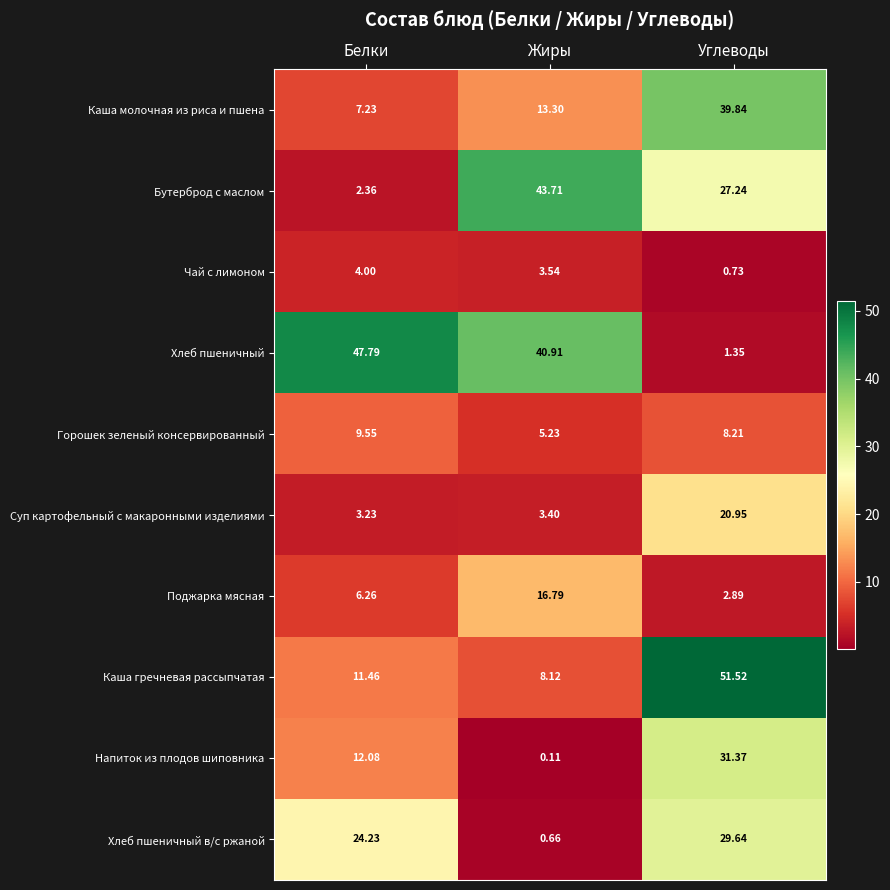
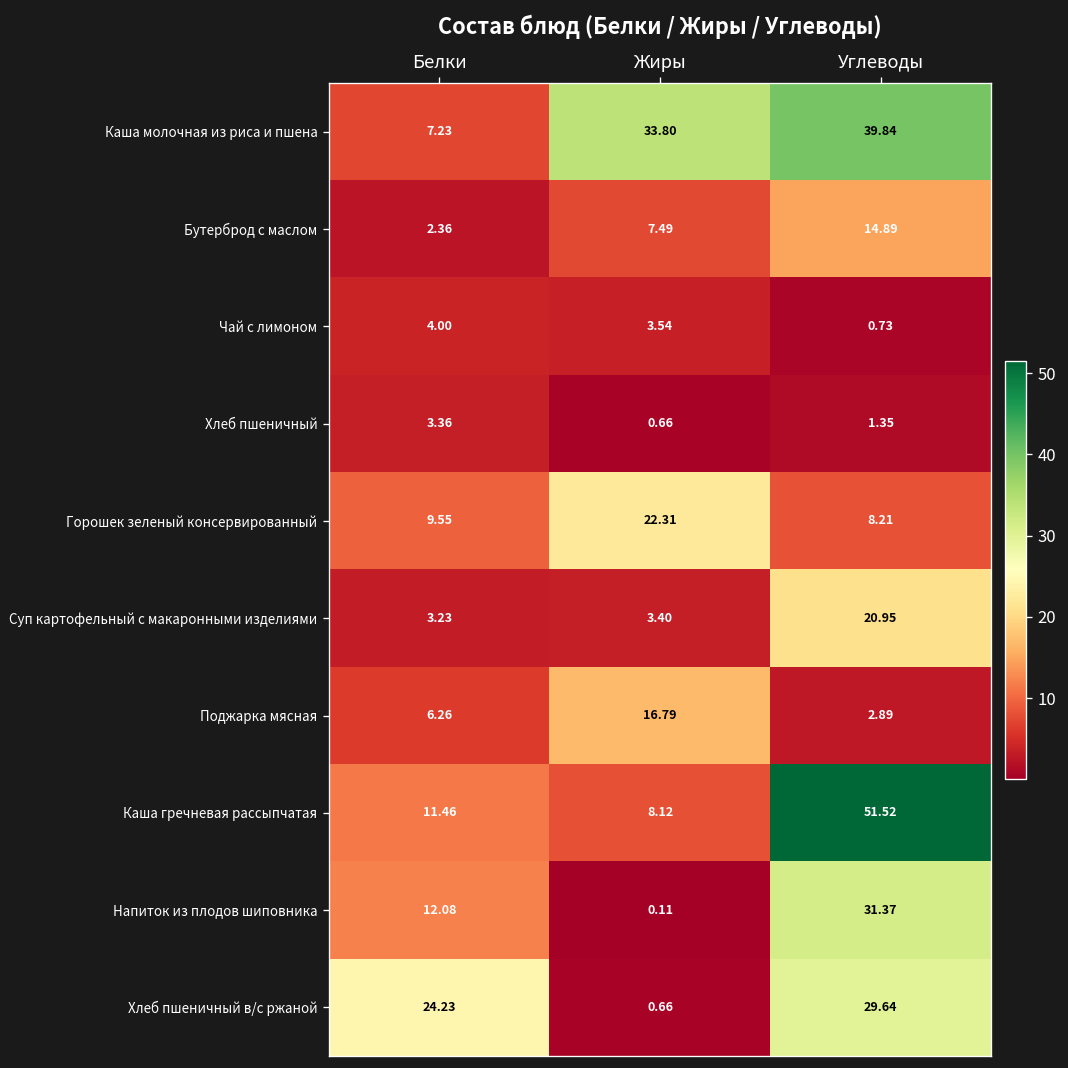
Каша молочная из риса и пшена, Жиры: 13.30 -> 33.80
Бутерброд с маслом, Жиры: 43.71 -> 7.49
Бутерброд с маслом, Углеводы: 27.24 -> 14.89
Хлеб пшеничный, Белки: 47.79 -> 3.36
Хлеб пшеничный, Жиры: 40.91 -> 0.66
Горошек зеленый консервированный, Жиры: 5.23 -> 22.31
